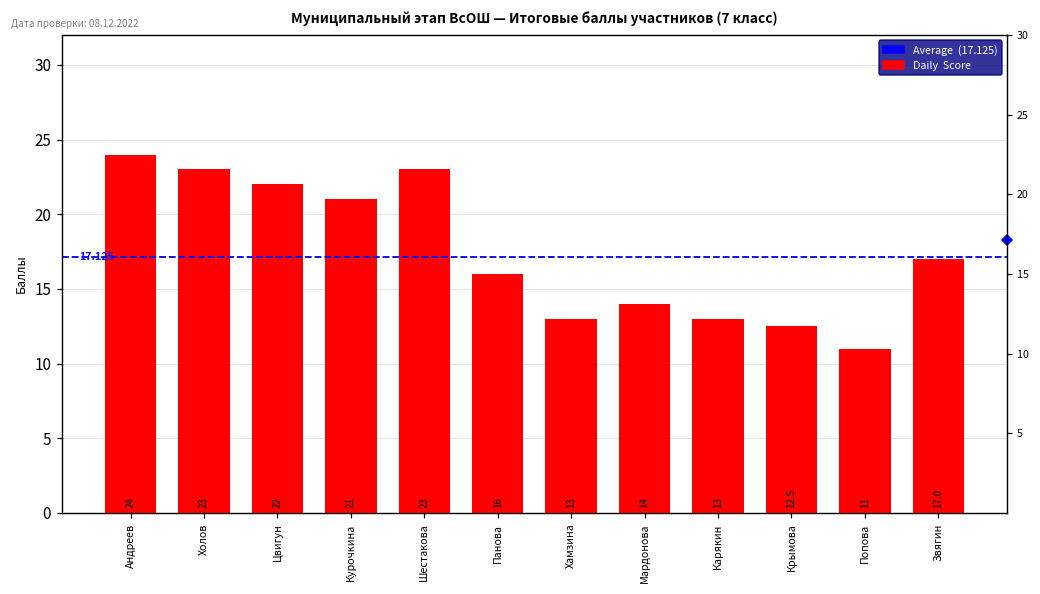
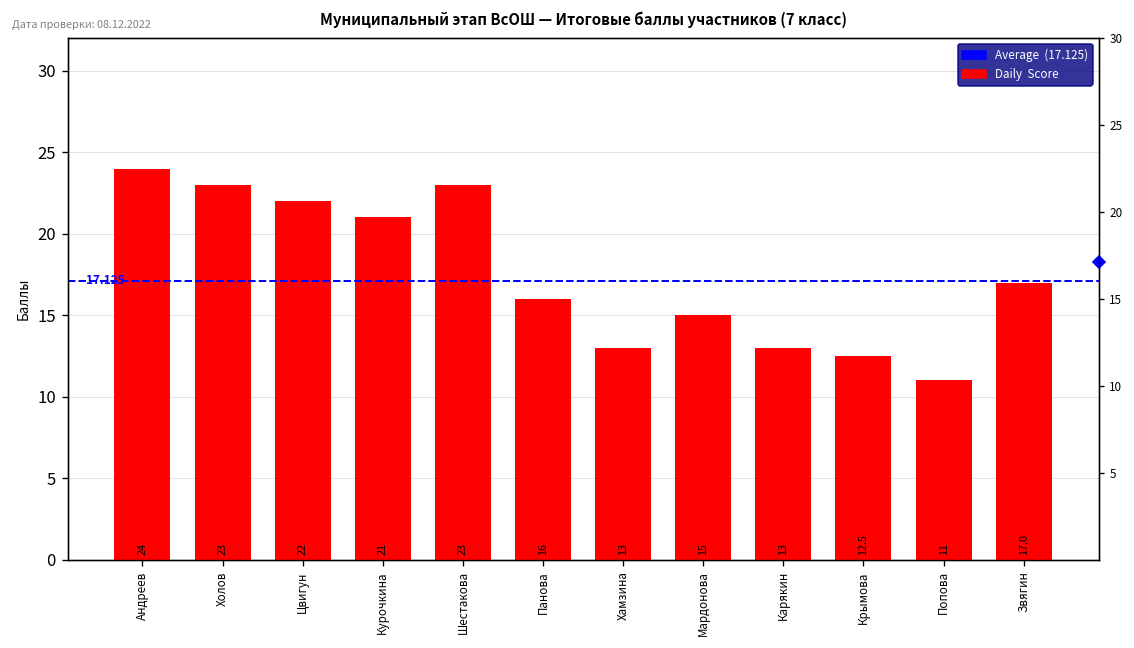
Мардонова: 14 -> 15
